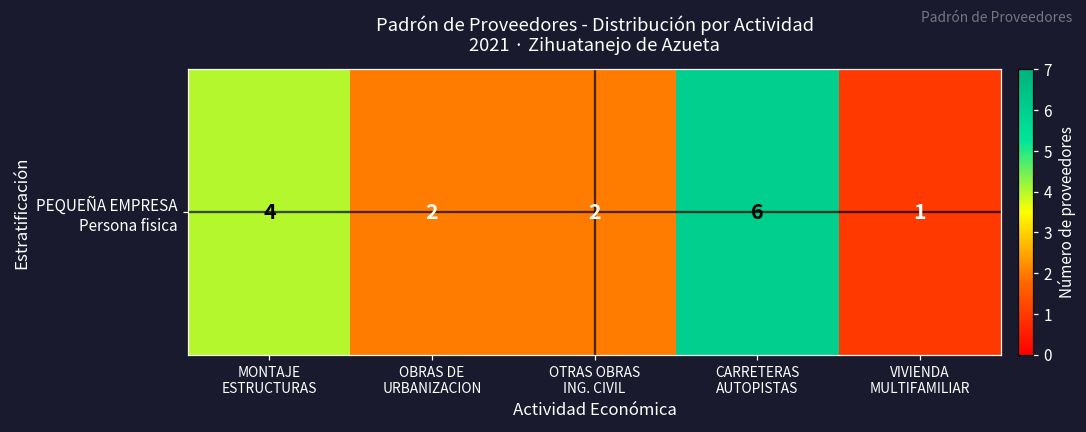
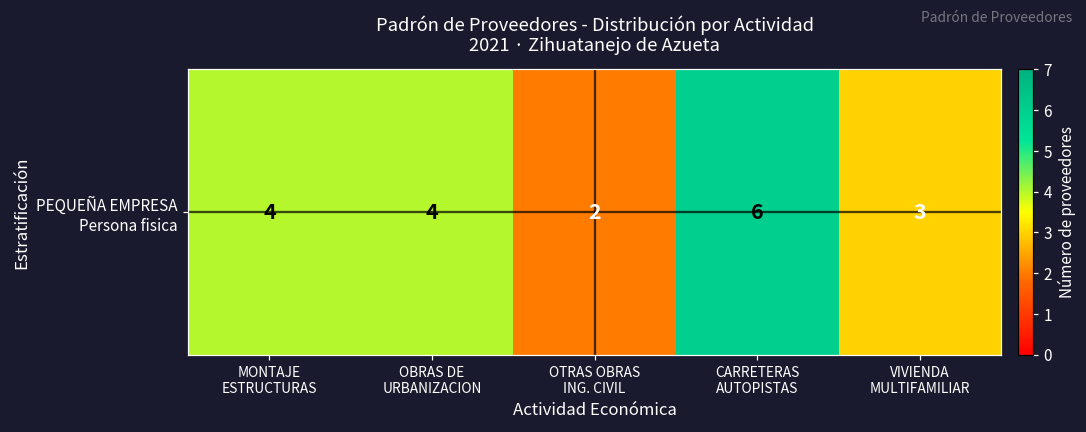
PEQUEÑA EMPRESA Persona fisica, OBRAS DE URBANIZACION: 2 -> 4
PEQUEÑA EMPRESA Persona fisica, VIVIENDA MULTIFAMILIAR: 1 -> 3
